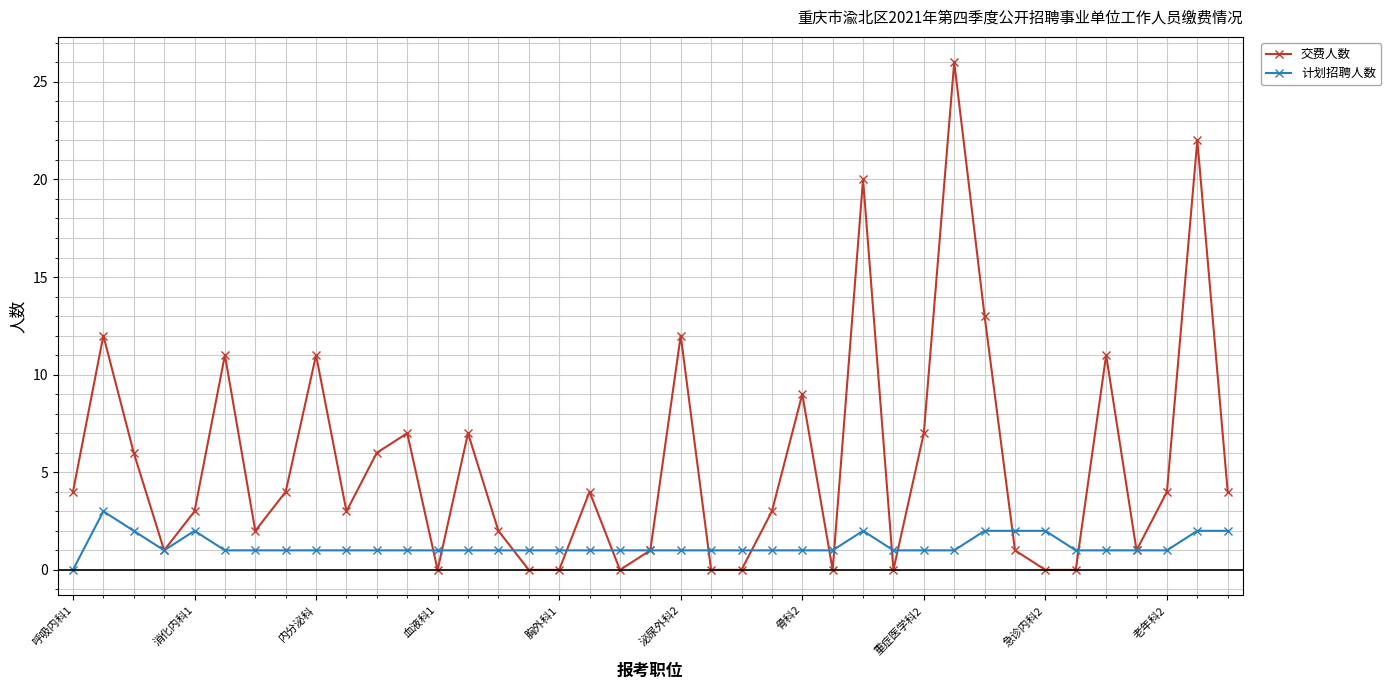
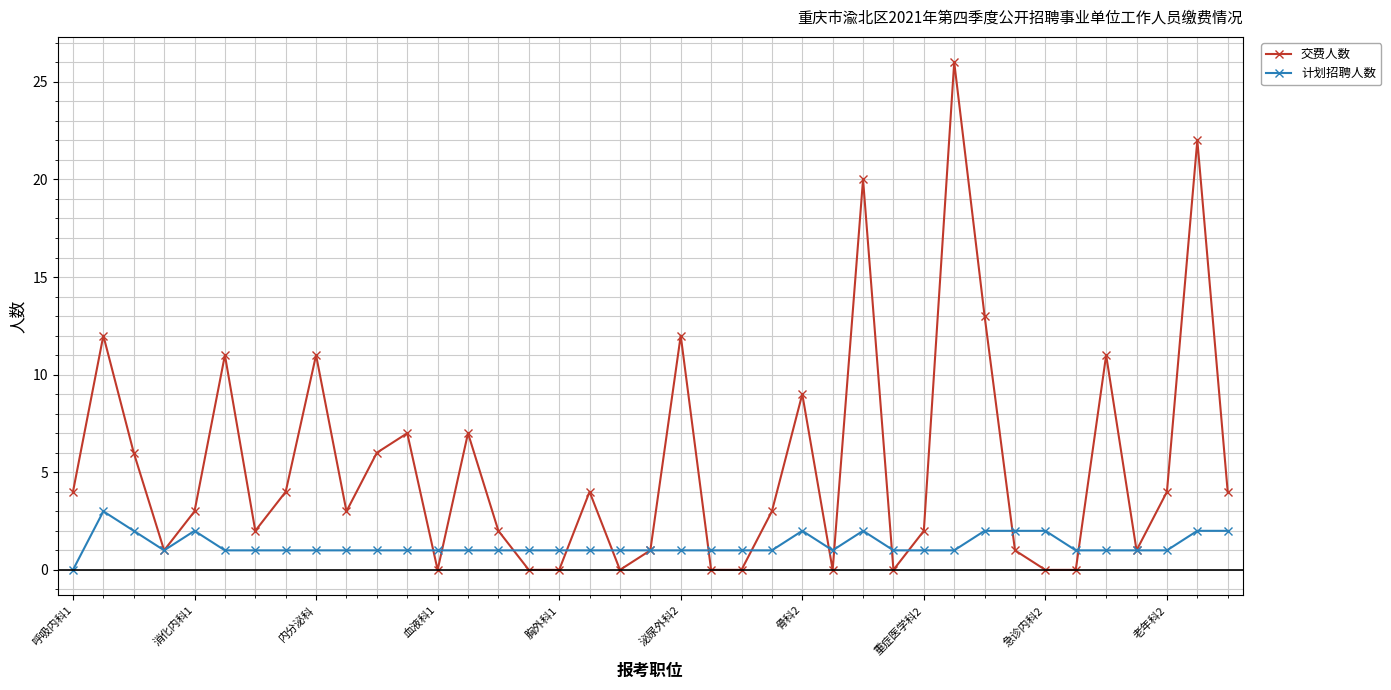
计划招聘人数, 骨科2: 1 -> 2
交费人数, 重症医学科2: 7 -> 2
